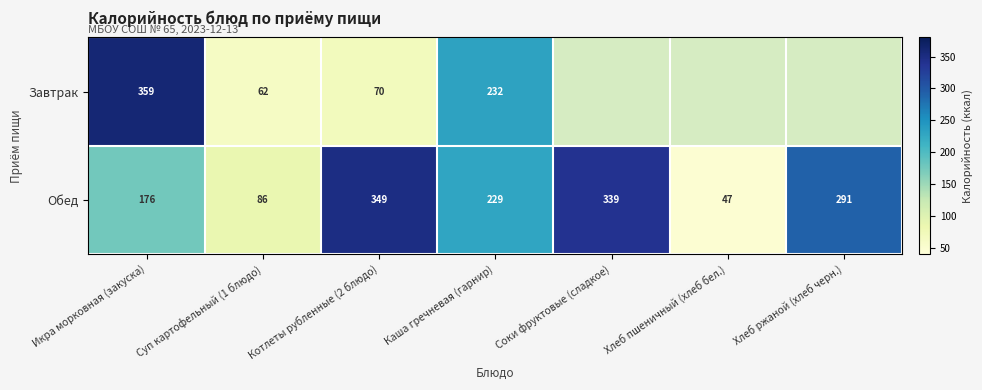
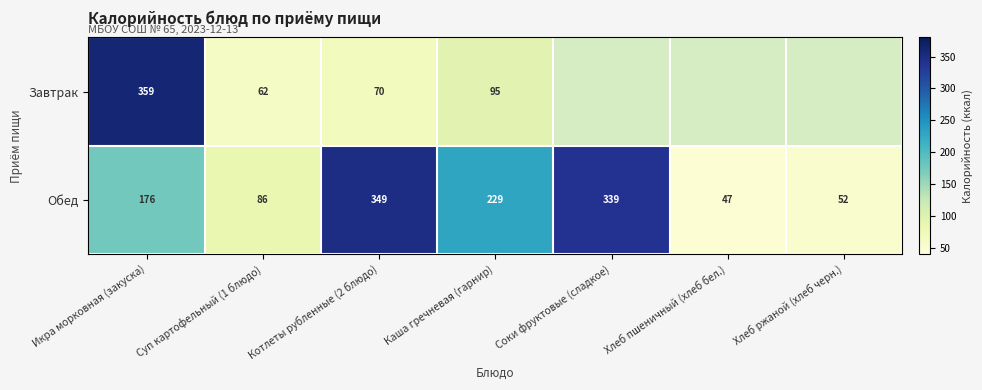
Завтрак, Каша гречневая (гарнир): 232 -> 95
Обед, Хлеб ржаной (хлеб черн.): 291 -> 52
